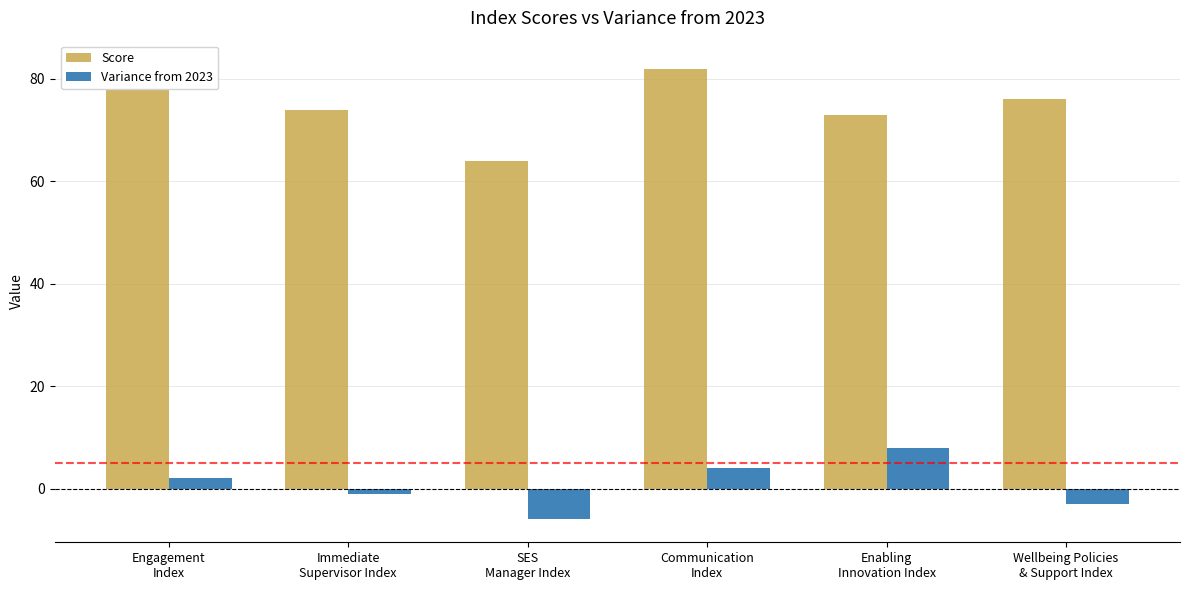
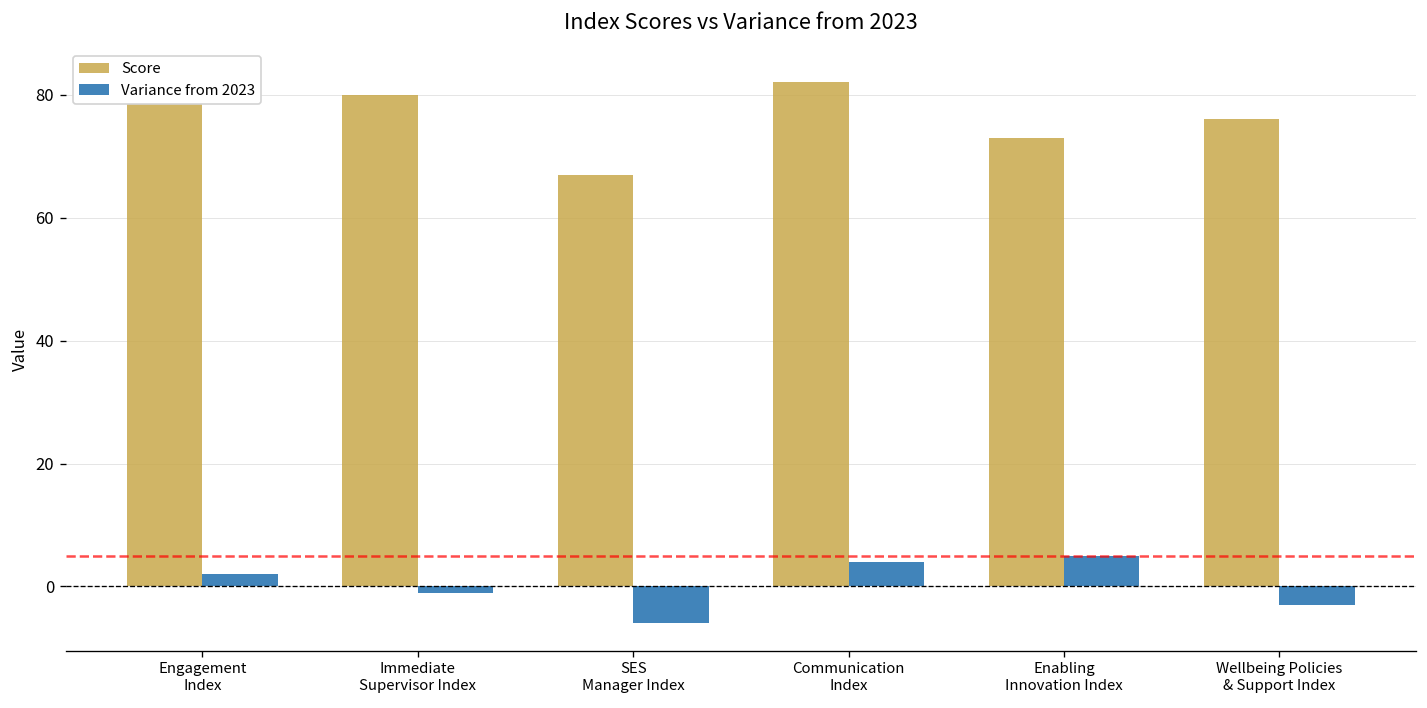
Score, Immediate Supervisor Index: 74 -> 80
Score, SES Manager Index: 64 -> 67
Variance from 2023, Enabling Innovation Index: 8 -> 5
